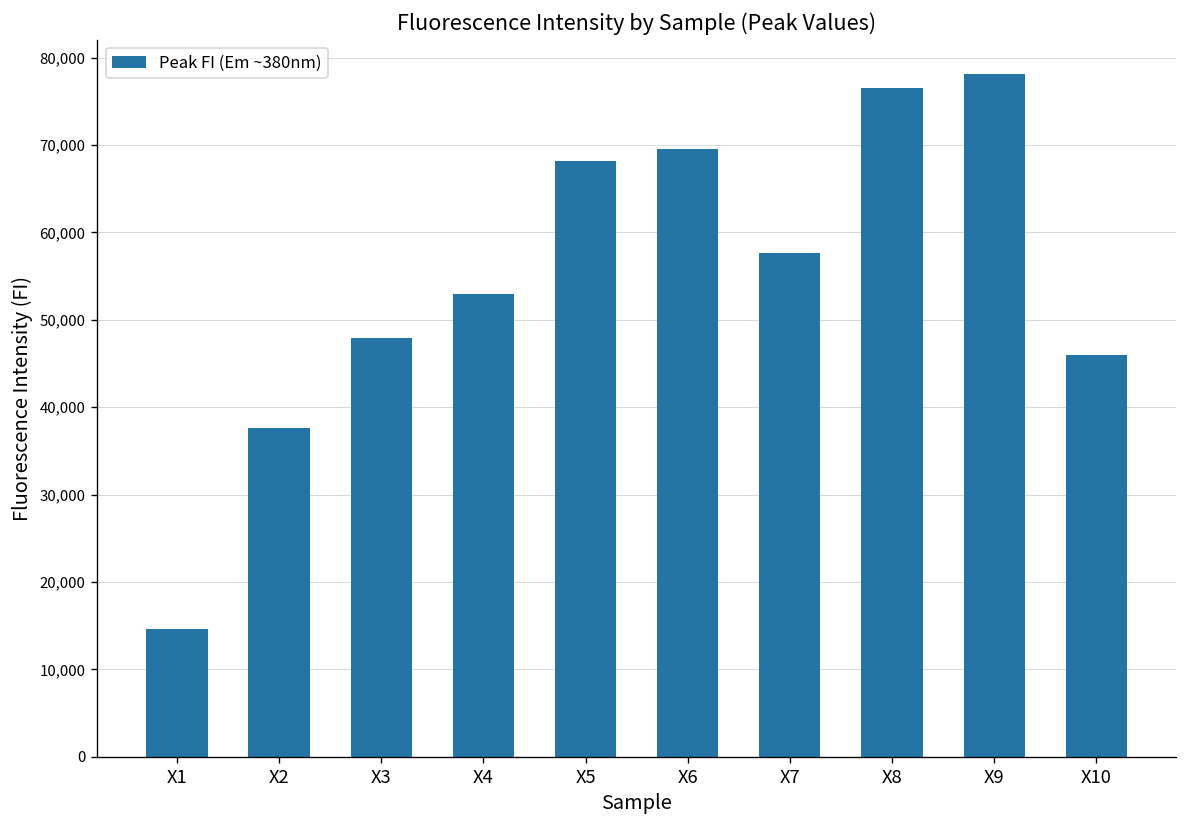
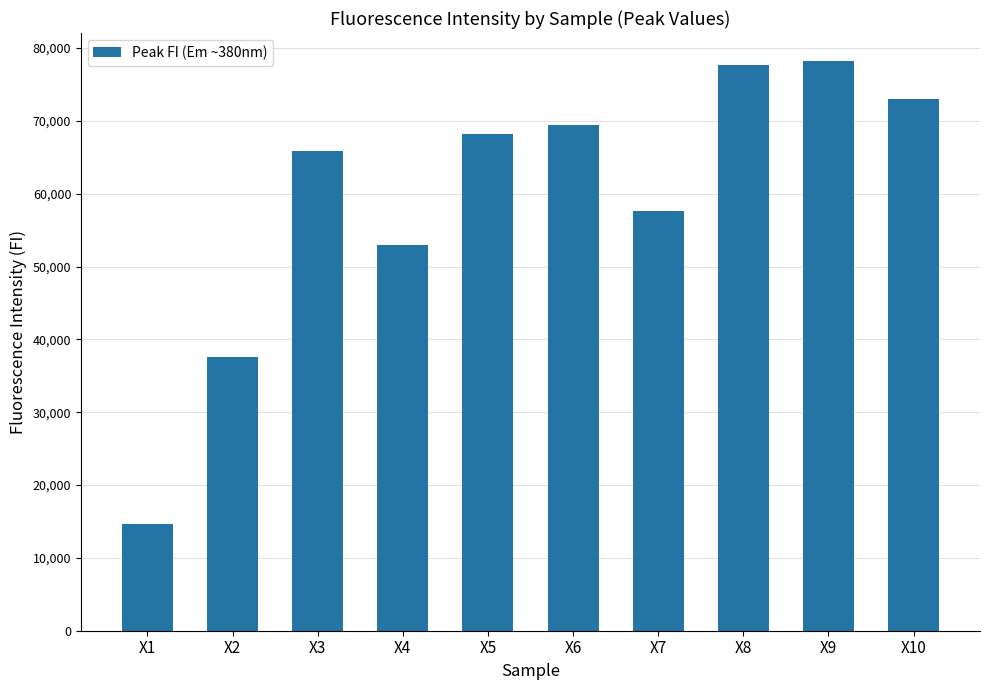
X3: 48,000 -> 66,000
X8: 77,000 -> 78,000
X10: 46,000 -> 73,000
